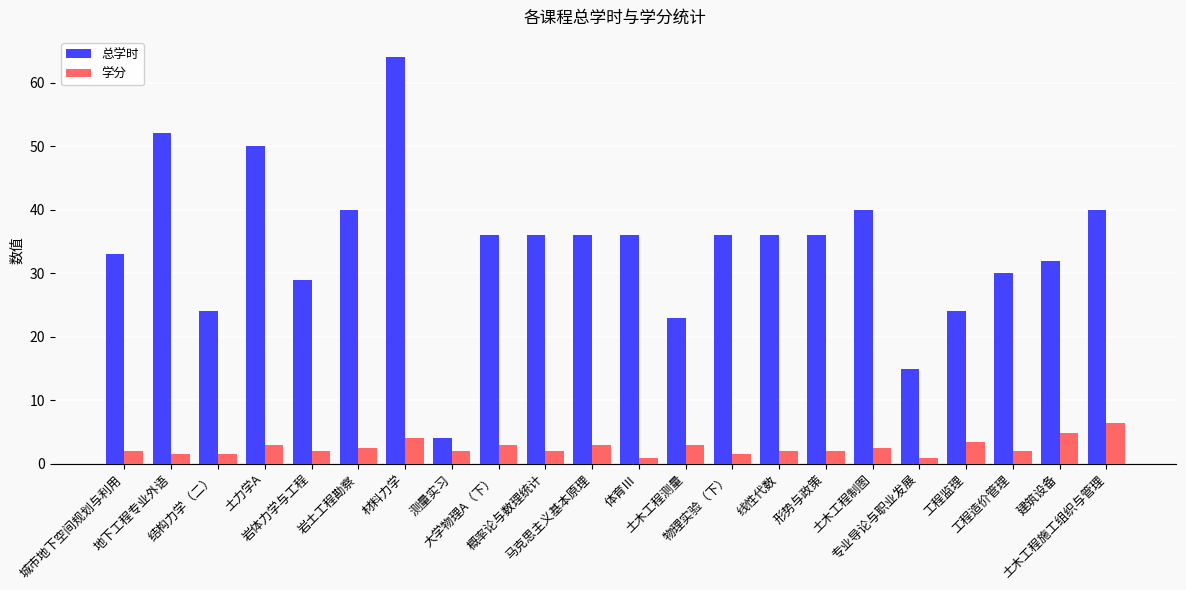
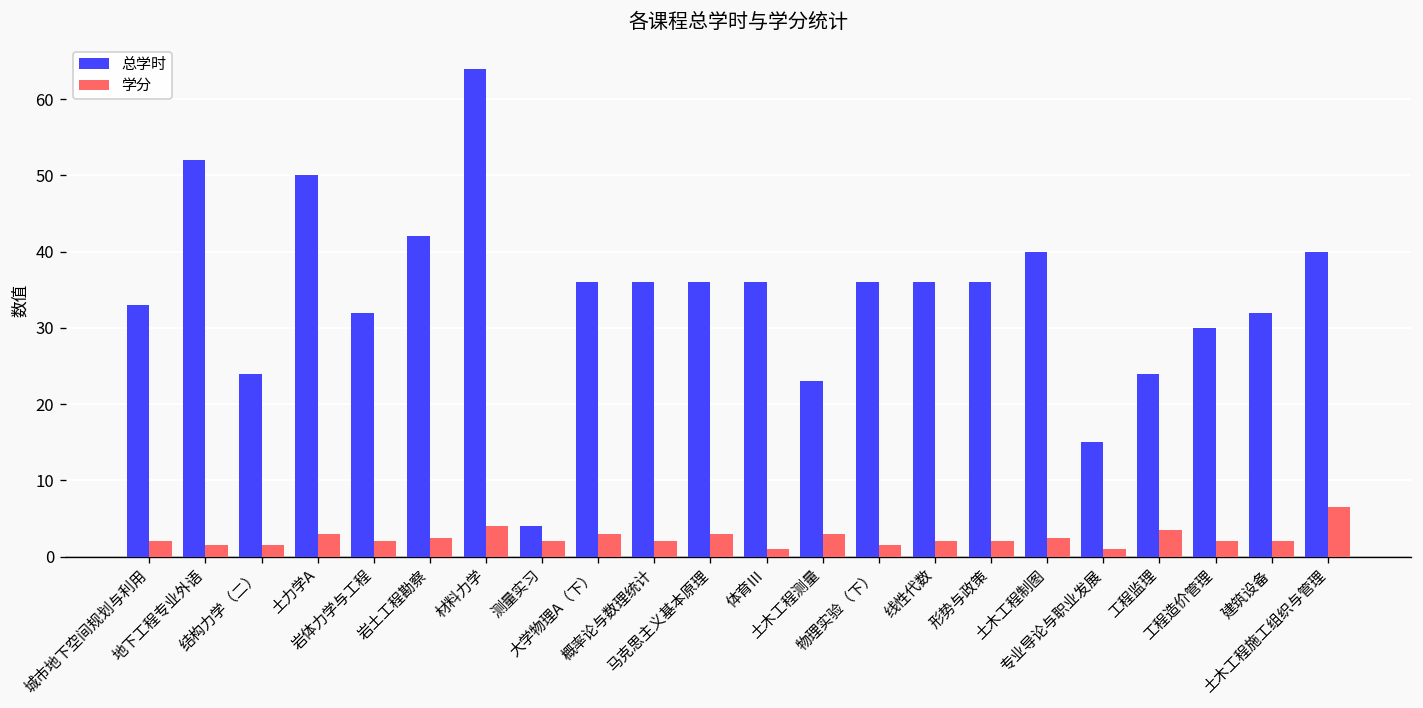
总学时, 岩体力学与工程: 29 -> 32
总学时, 岩土工程勘察: 40 -> 42
学分, 建筑设备: 5 -> 2
